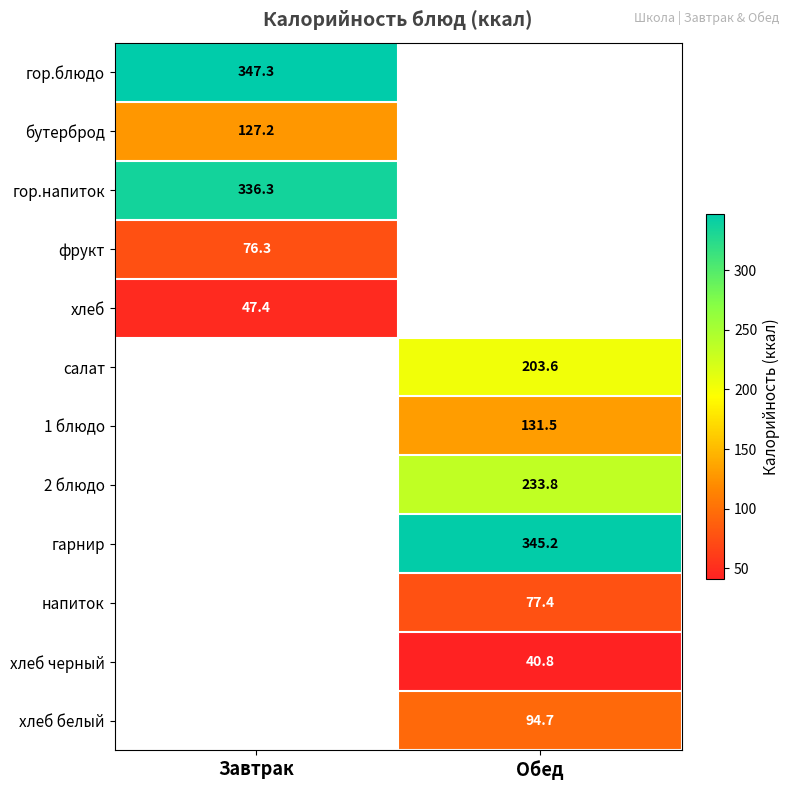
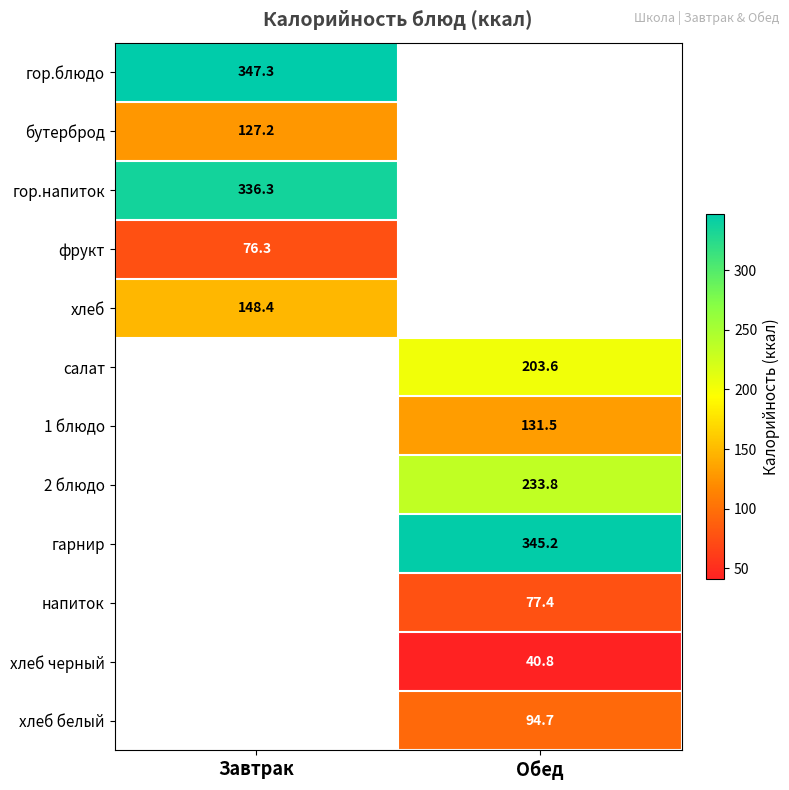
хлеб, Завтрак: 47.4 -> 148.4
